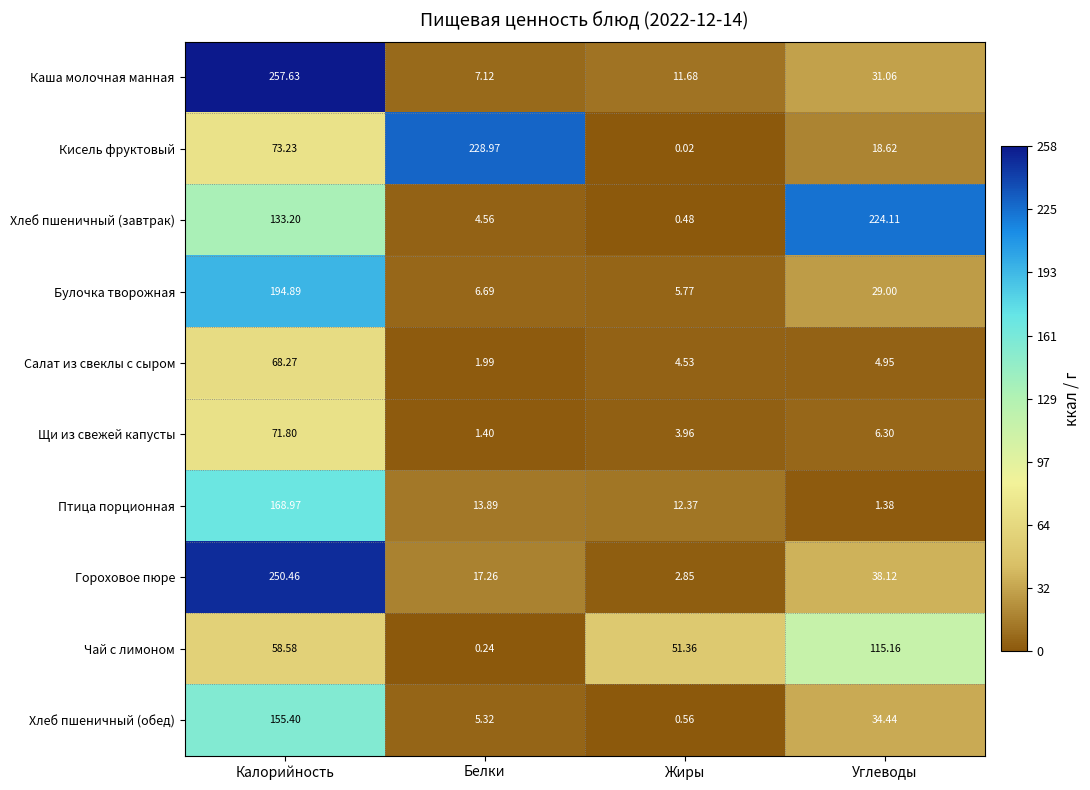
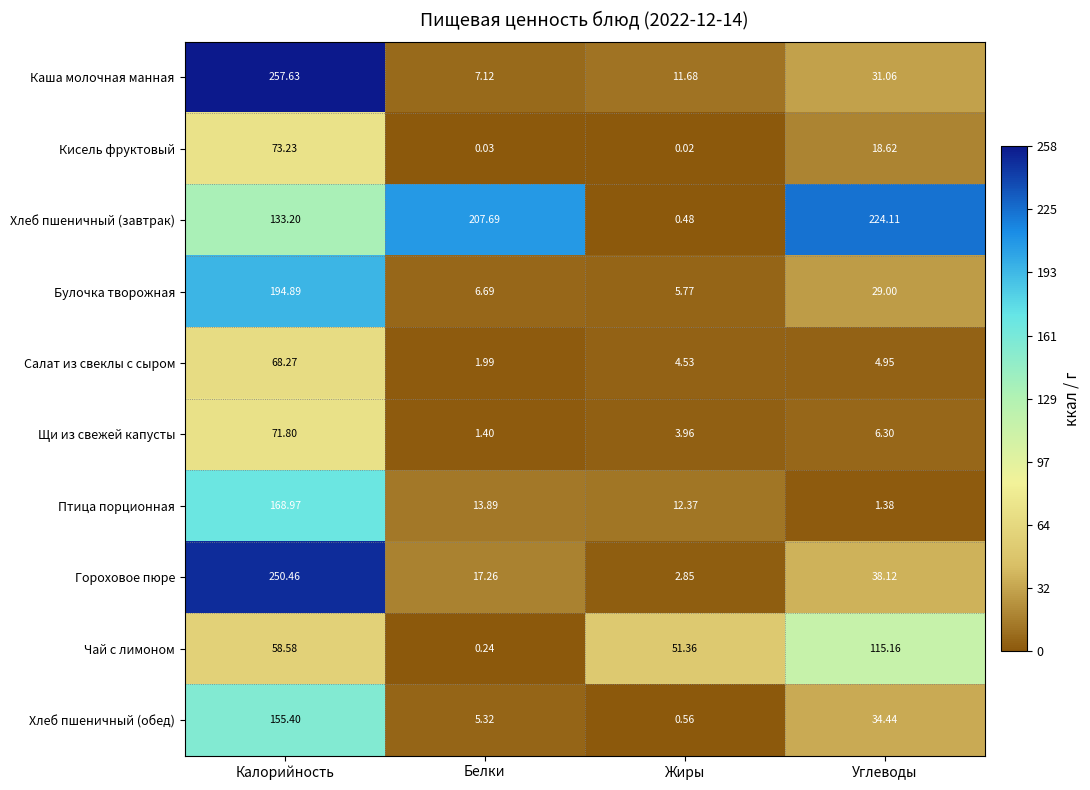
Кисель фруктовый, Белки: 228.97 -> 0.03
Хлеб пшеничный (завтрак), Белки: 4.56 -> 207.69
